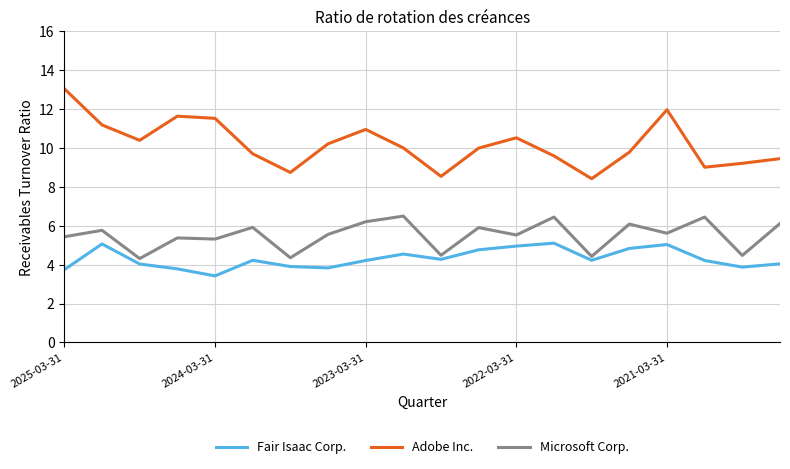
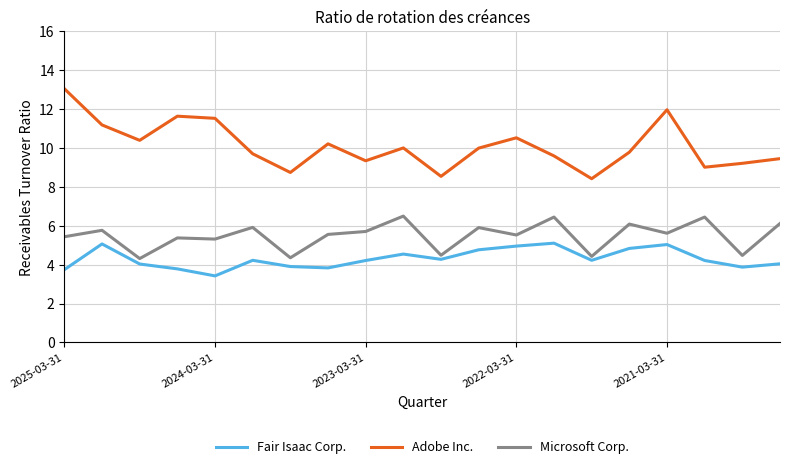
Adobe Inc., 2023-03-31: 10.9 -> 9.3
Microsoft Corp., 2023-03-31: 6.2 -> 5.7
